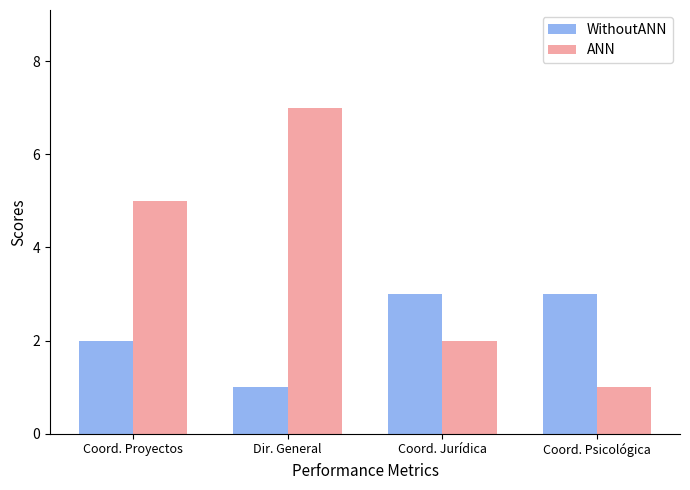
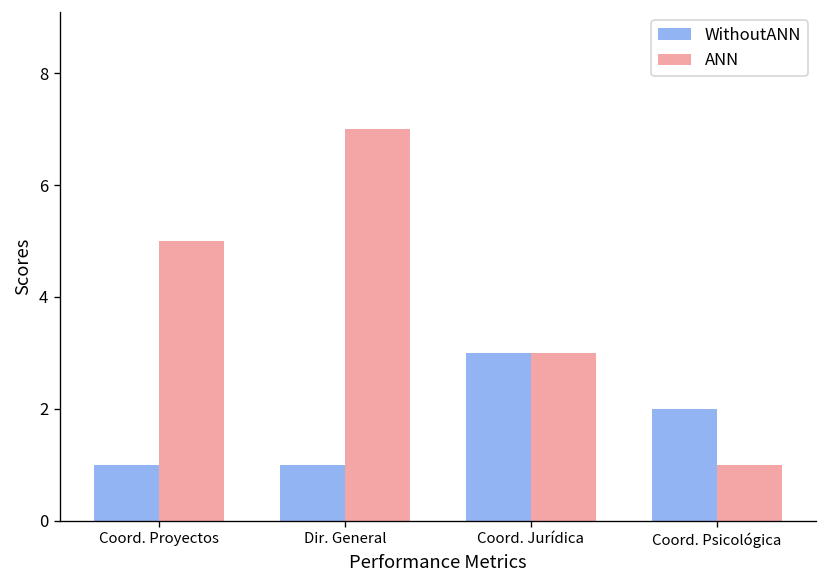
WithoutANN, Coord. Proyectos: 2 -> 1
ANN, Coord. Jurídica: 2 -> 3
WithoutANN, Coord. Psicológica: 3 -> 2
